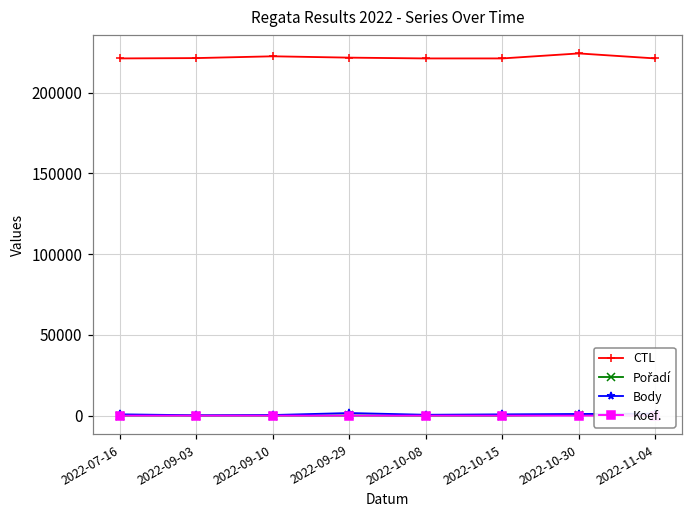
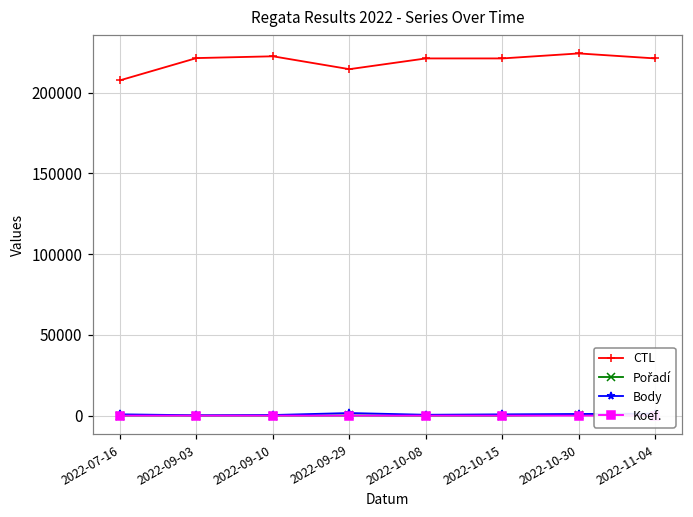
CTL, 2022-07-16: 221000 -> 208000
CTL, 2022-09-29: 222000 -> 214000
